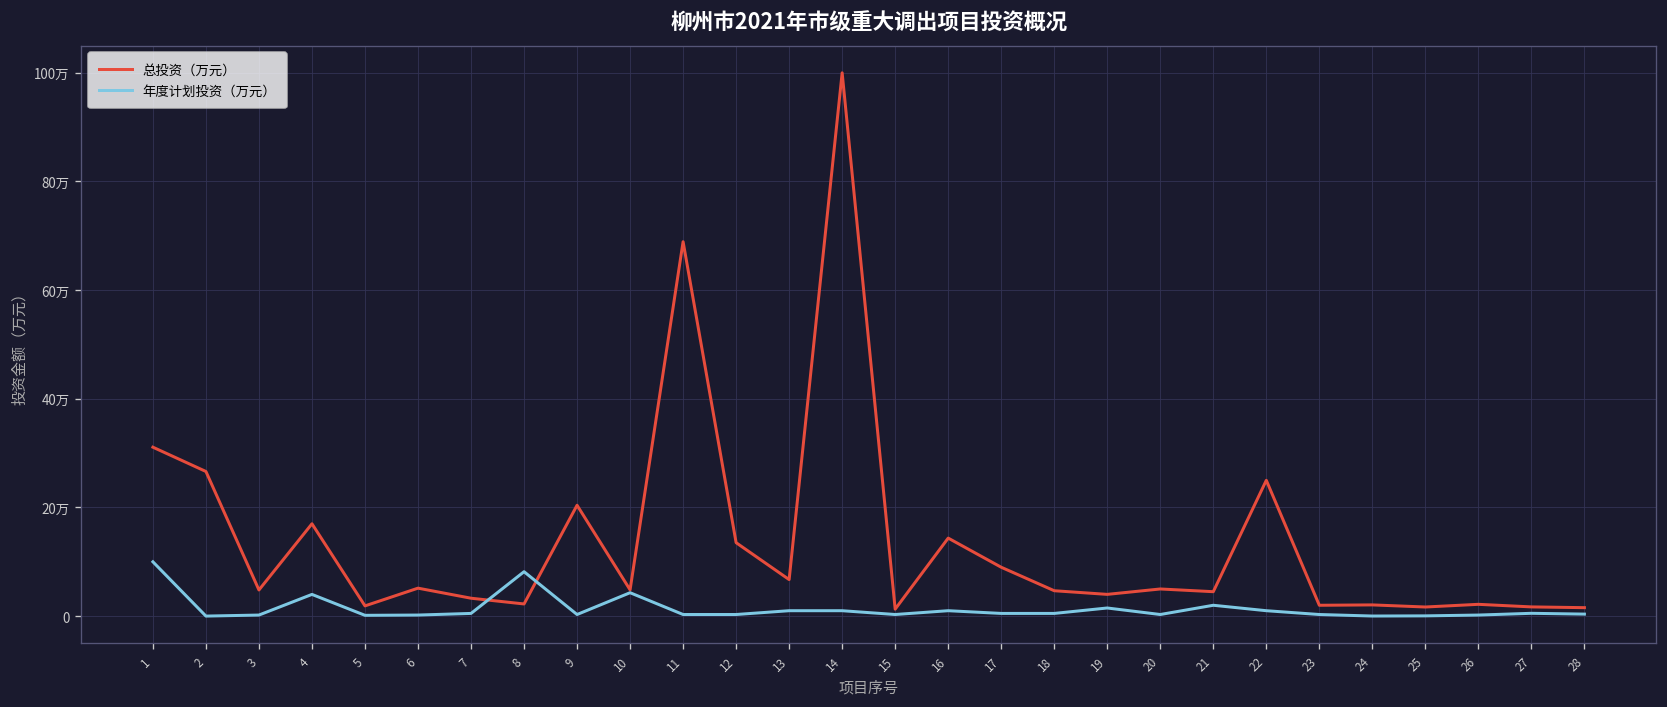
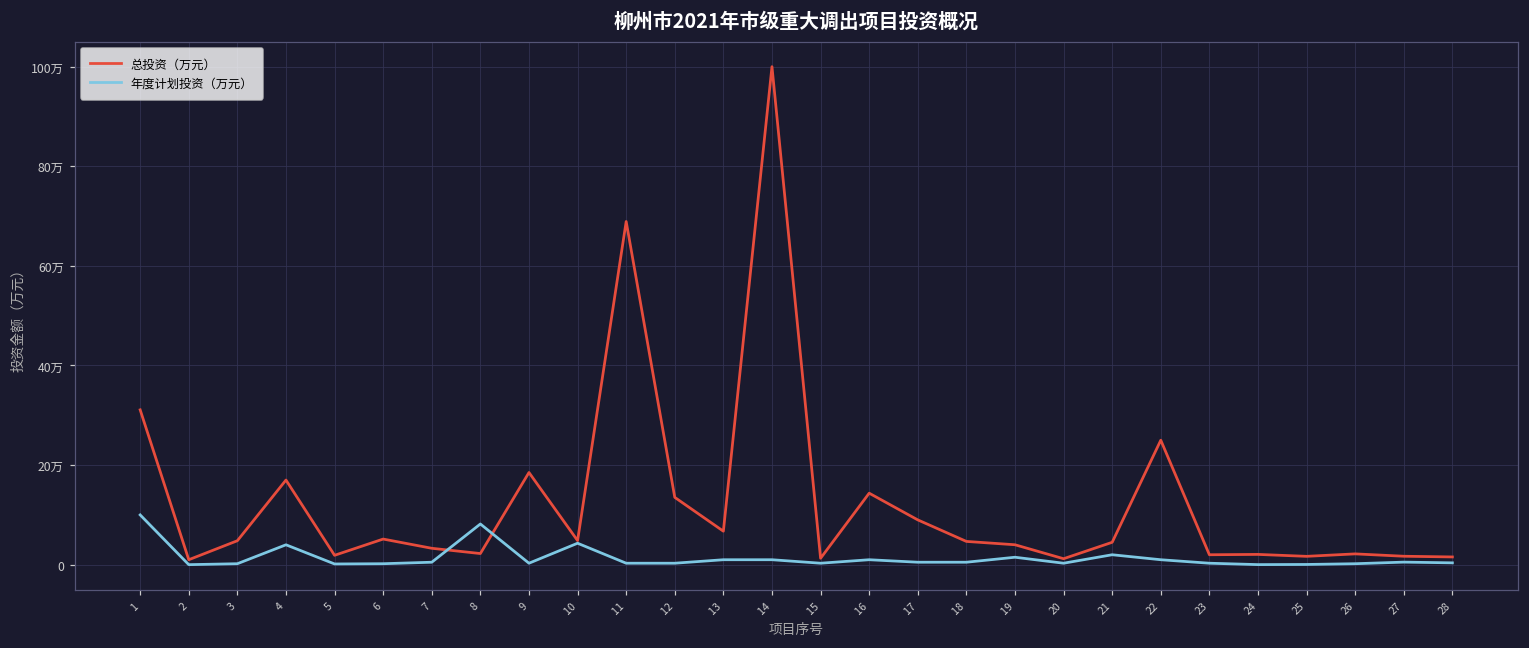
总投资（万元）, 2: 27万 -> 1万
总投资（万元）, 9: 20万 -> 19万
总投资（万元）, 20: 5万 -> 1万
